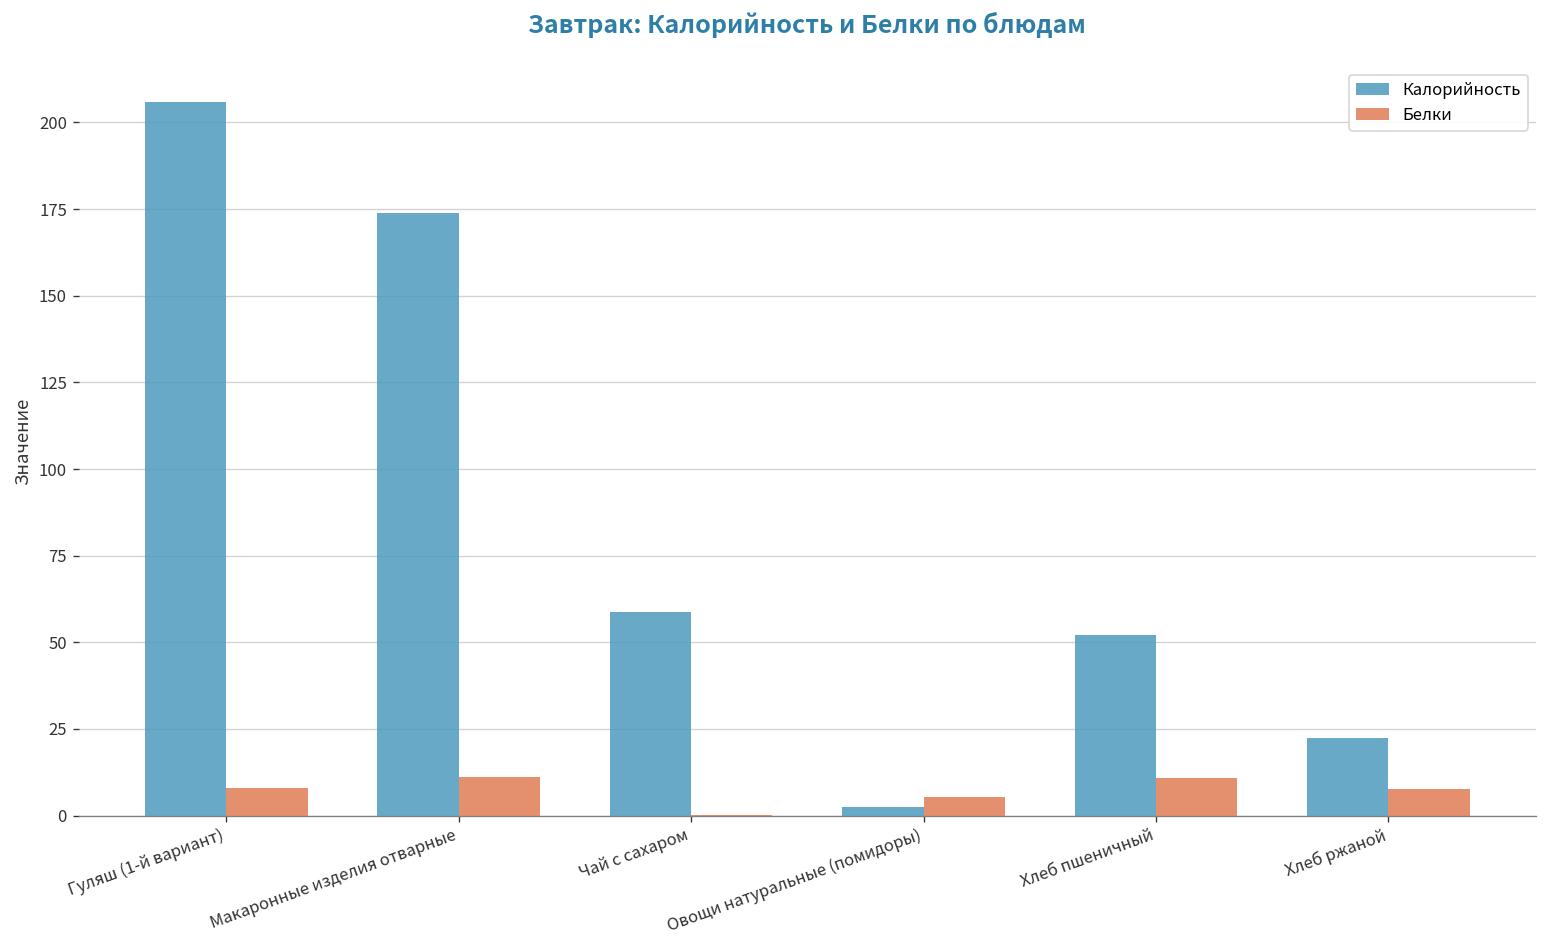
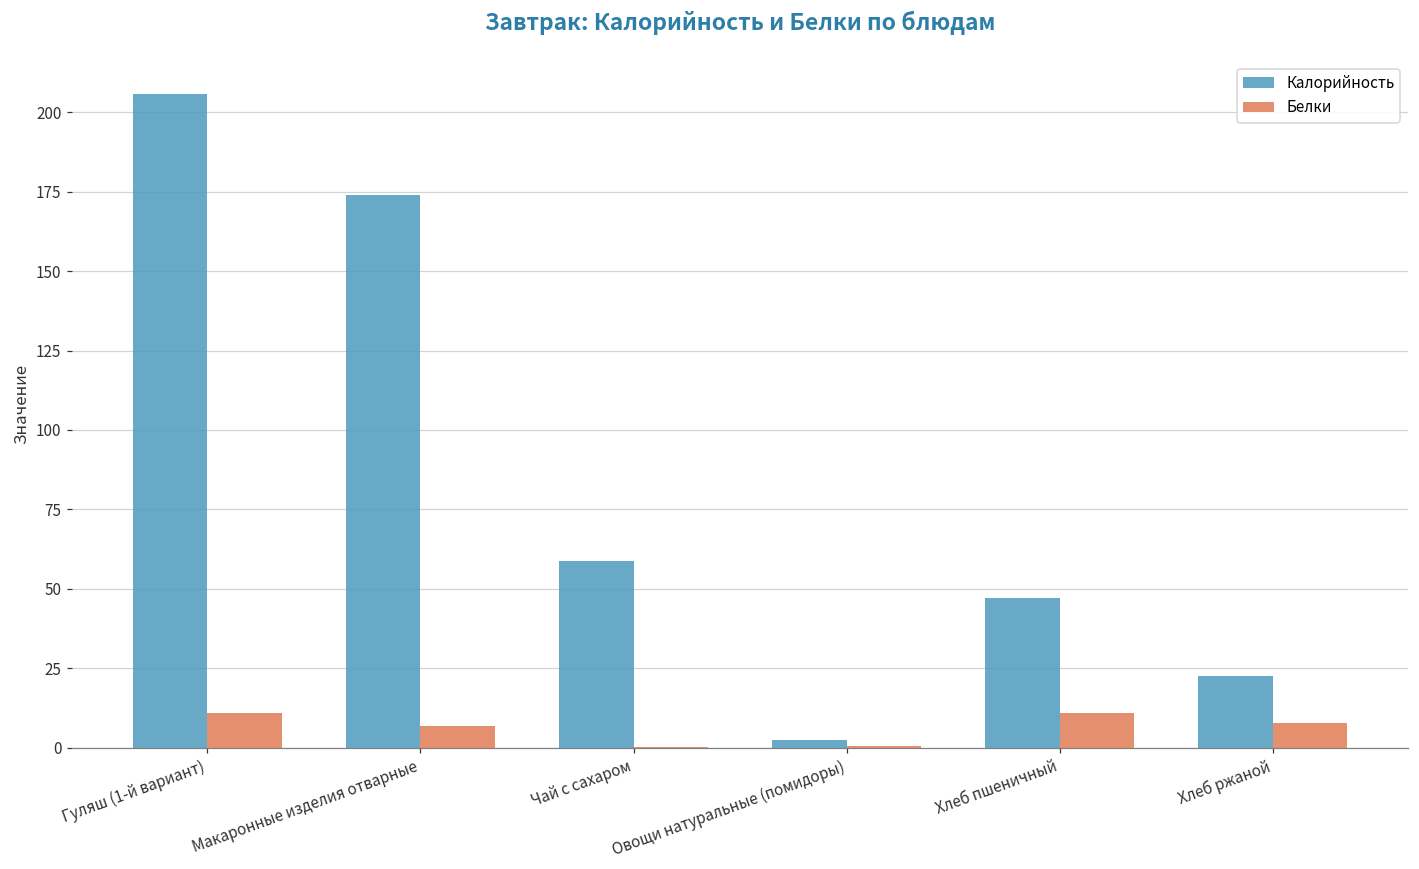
Белки, Гуляш (1-й вариант): 8 -> 11
Белки, Макаронные изделия отварные: 11 -> 7
Белки, Овощи натуральные (помидоры): 5 -> 1
Калорийность, Хлеб пшеничный: 52 -> 47
